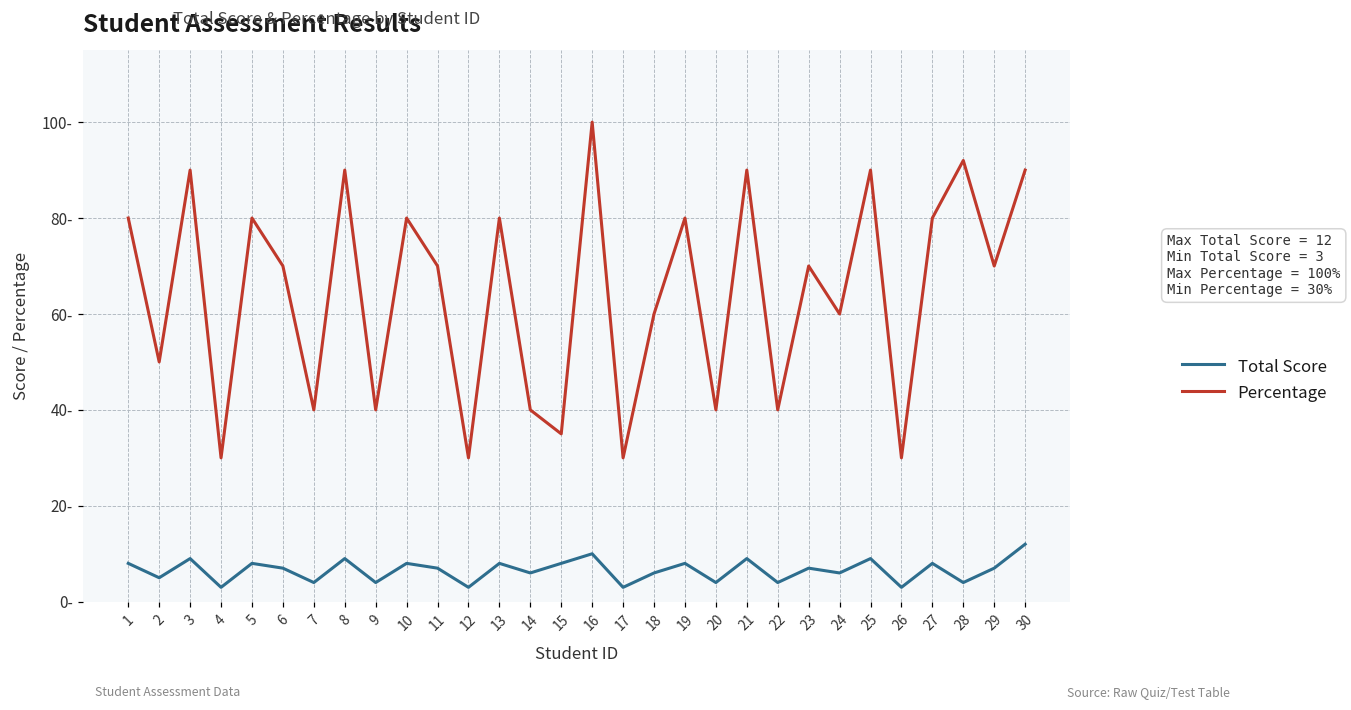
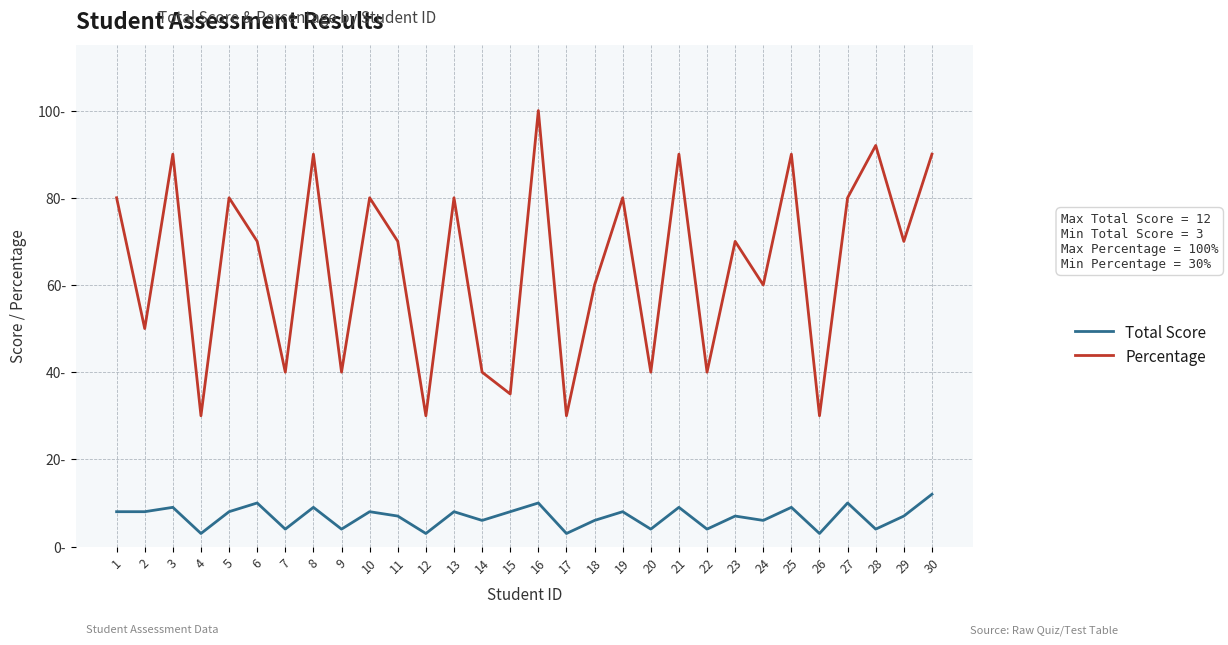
Total Score, 2: 5- -> 8-
Total Score, 6: 7- -> 10-
Total Score, 27: 8- -> 10-
